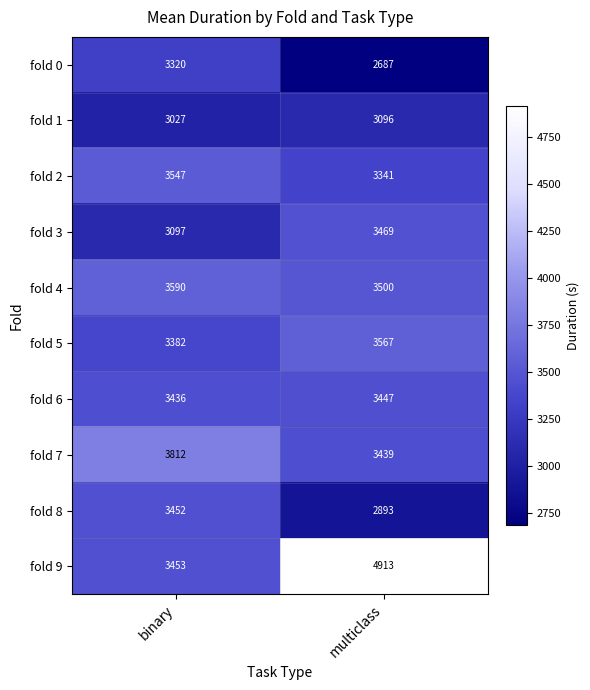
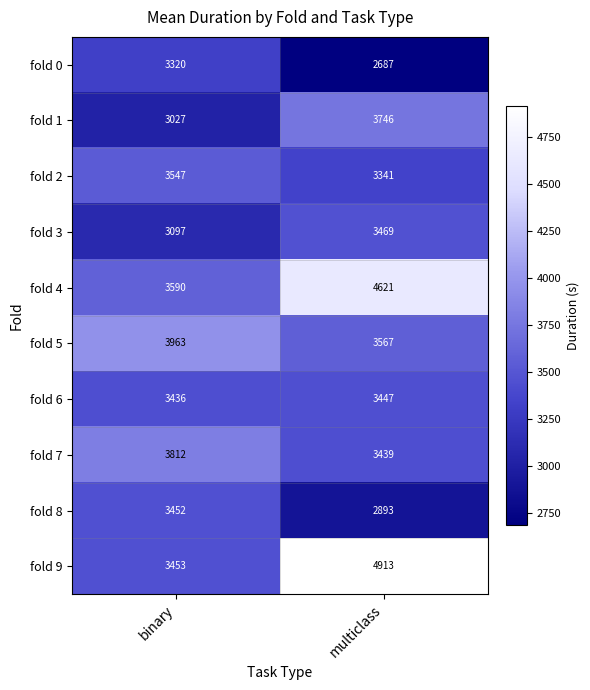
fold 1, multiclass: 3096 -> 3746
fold 4, multiclass: 3500 -> 4621
fold 5, binary: 3382 -> 3963
